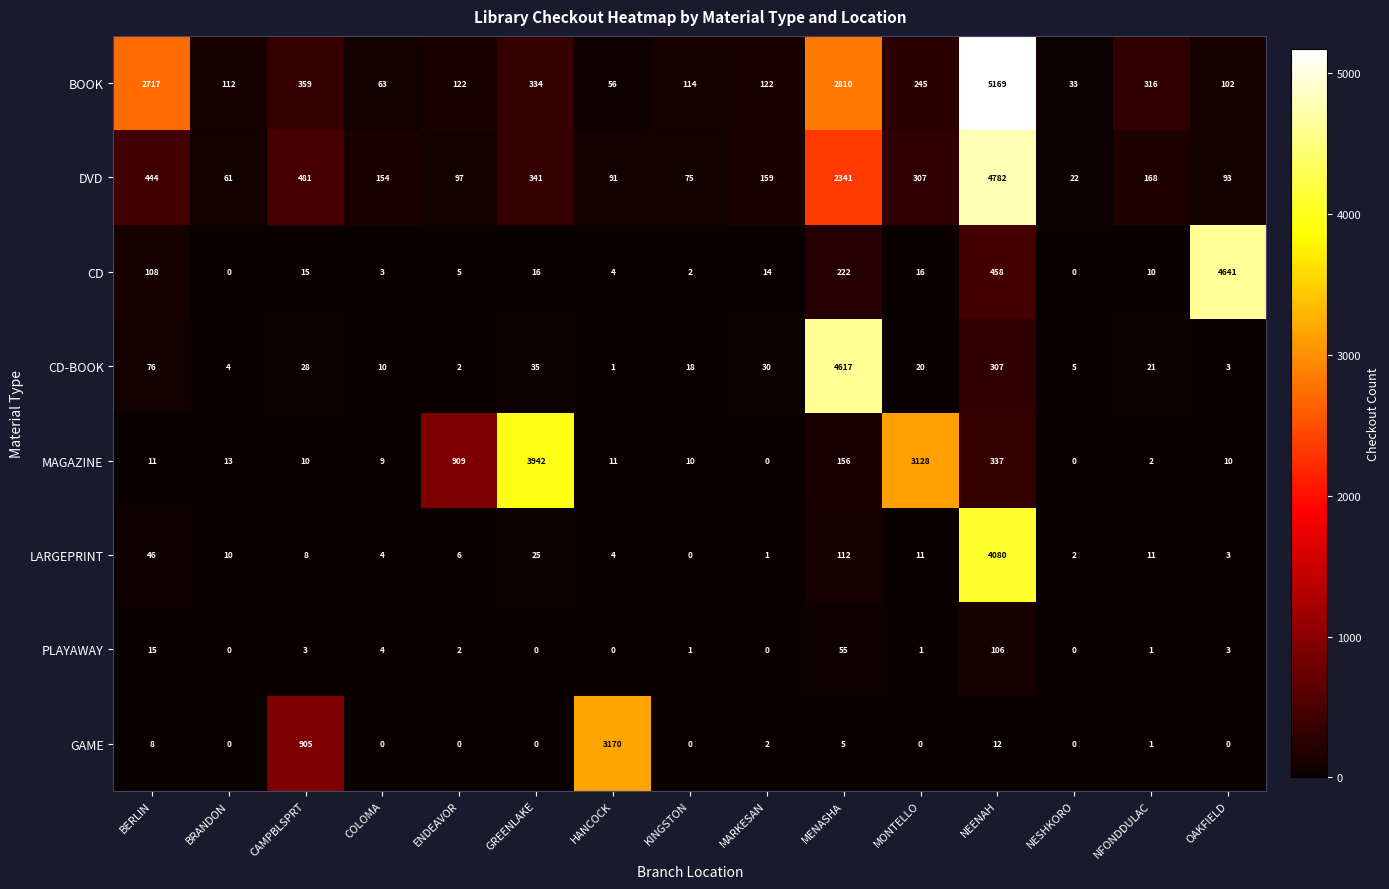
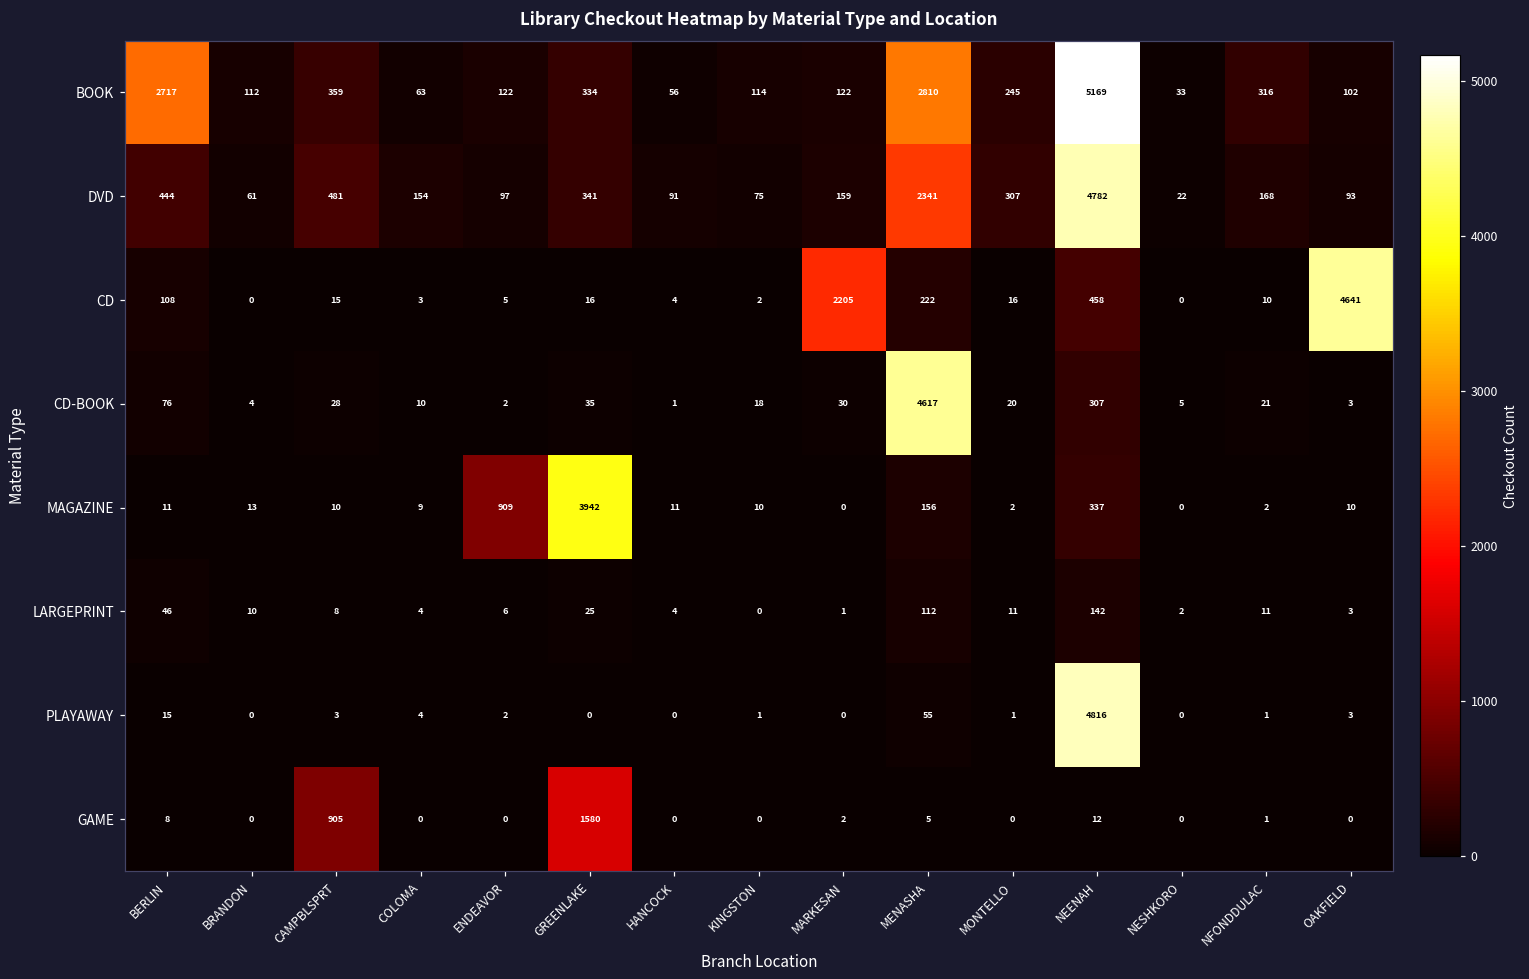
CD, MARKESAN: 14 -> 2205
MAGAZINE, MONTELLO: 3128 -> 2
LARGEPRINT, NEENAH: 4080 -> 142
PLAYAWAY, NEENAH: 106 -> 4816
GAME, GREENLAKE: 0 -> 1580
GAME, HANCOCK: 3170 -> 0
